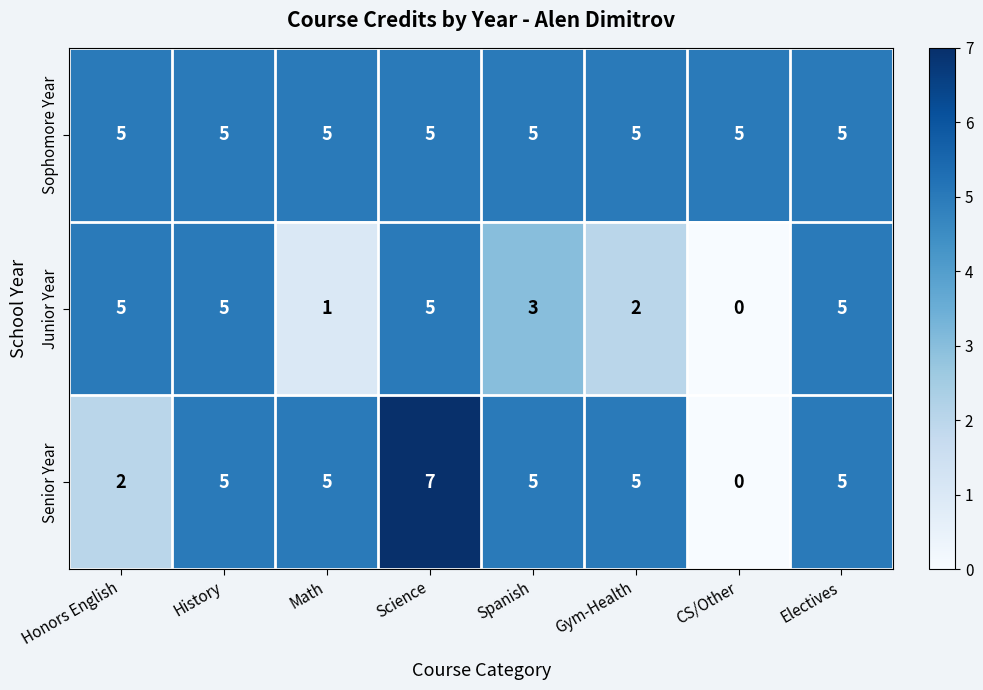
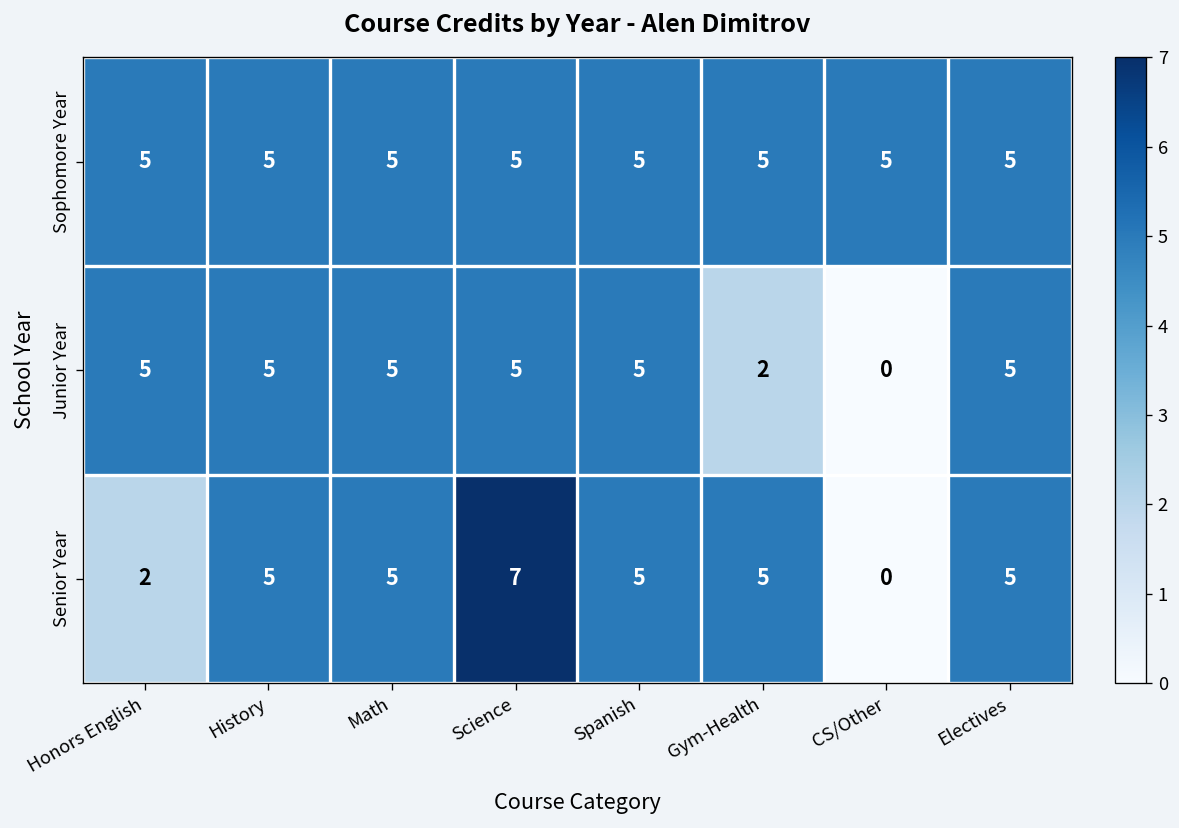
Junior Year, Math: 1 -> 5
Junior Year, Spanish: 3 -> 5
